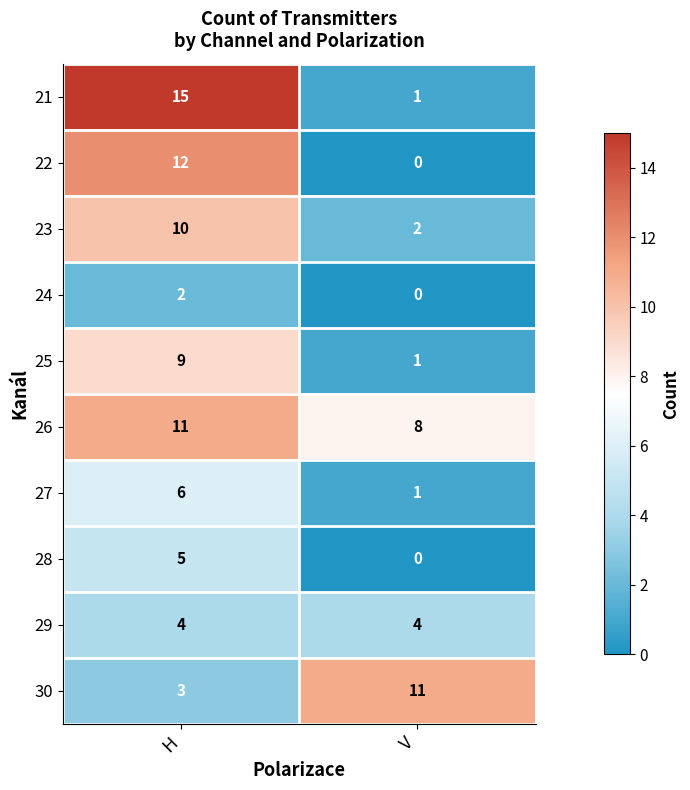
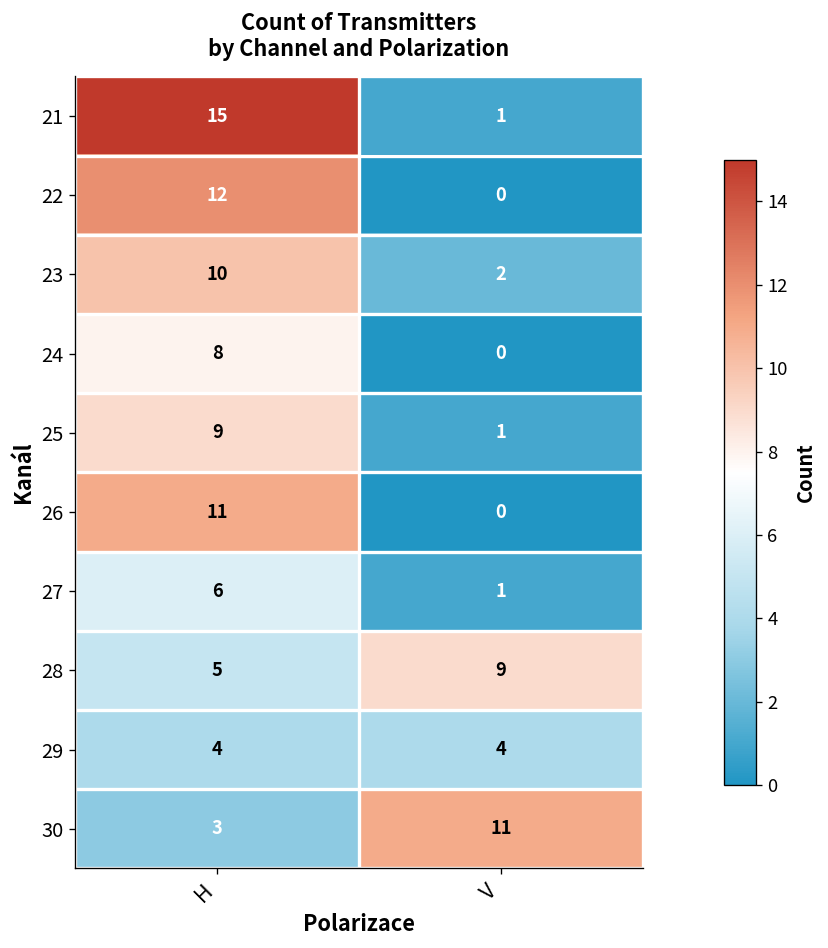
24, H: 2 -> 8
26, V: 8 -> 0
28, V: 0 -> 9
